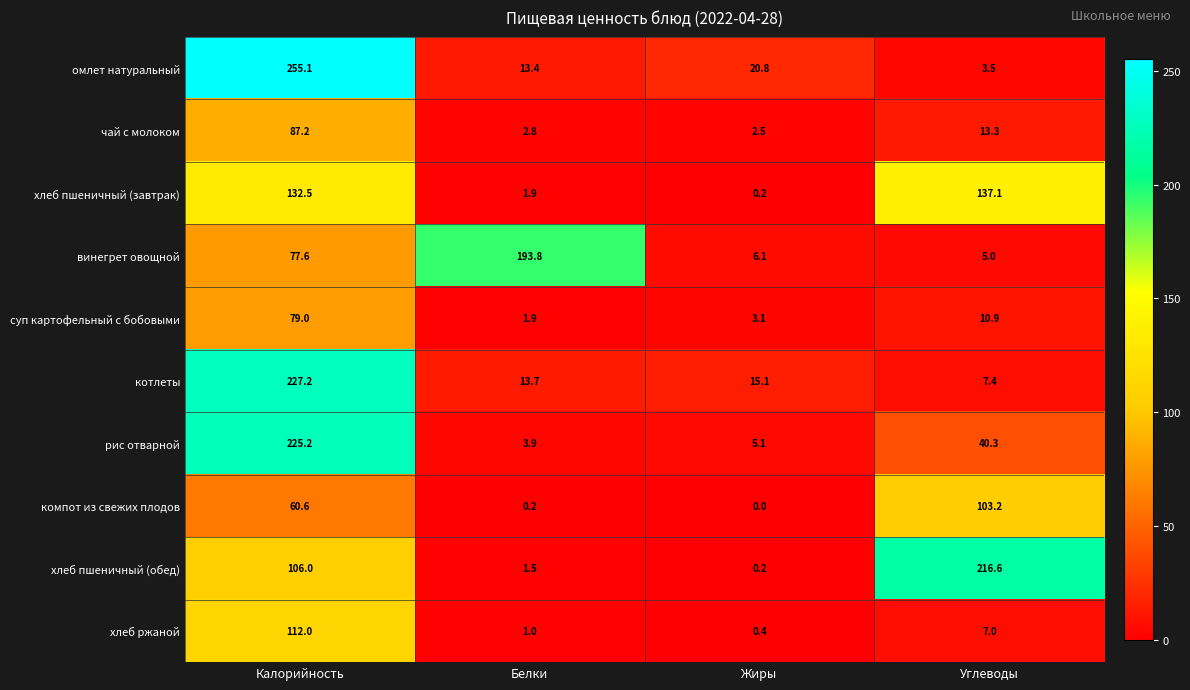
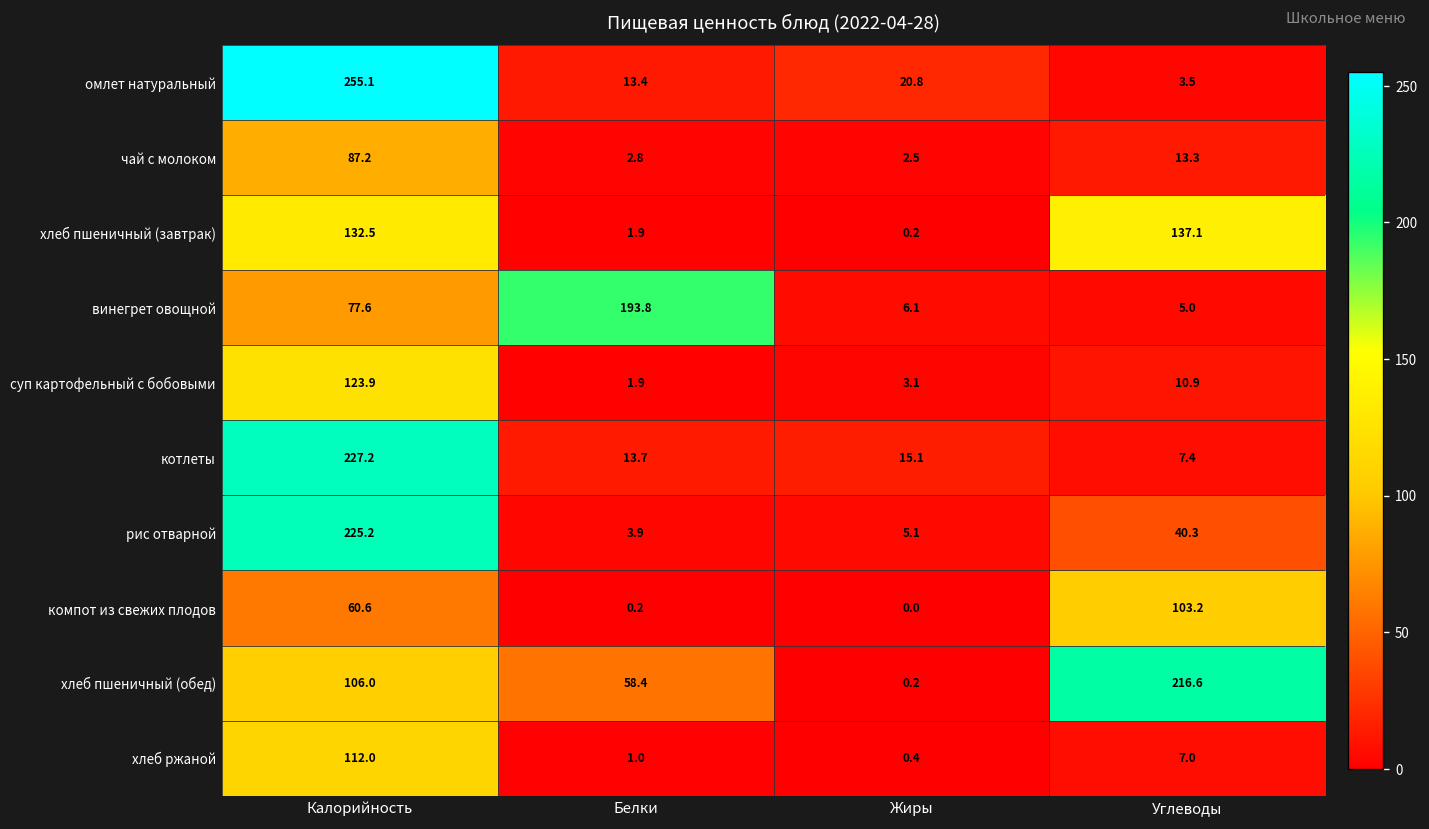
суп картофельный с бобовыми, Калорийность: 79.0 -> 123.9
хлеб пшеничный (обед), Белки: 1.5 -> 58.4
